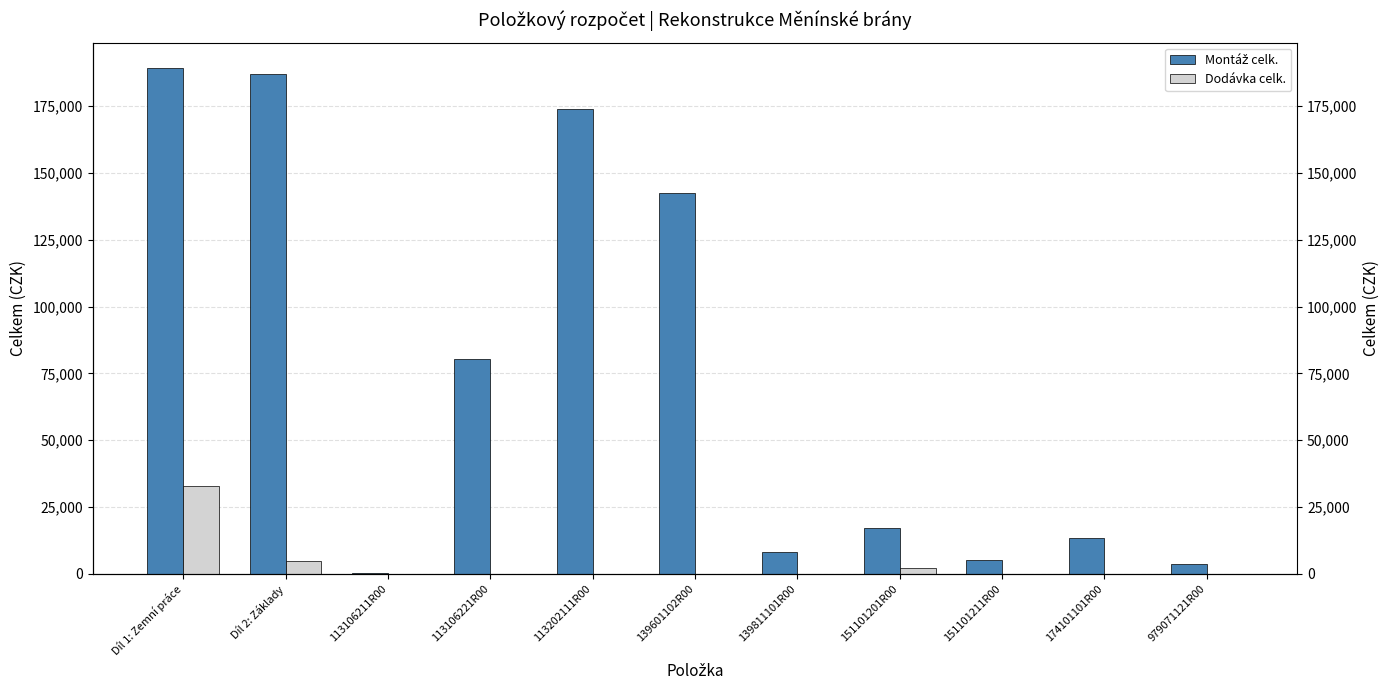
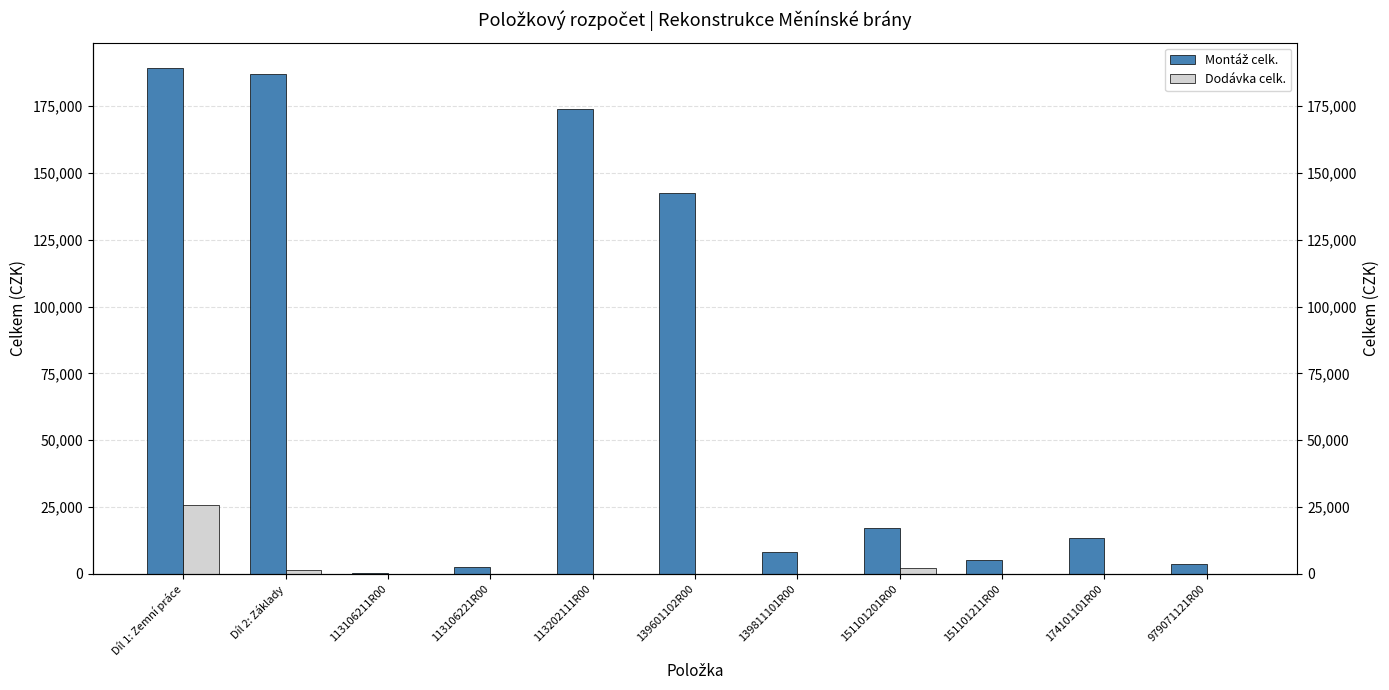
Dodávka celk., Díl 1: Zemní práce: 33,000 -> 26,000
Dodávka celk., Díl 2: Základy: 5,000 -> 2,000
Montáž celk., 113106221R00: 80,000 -> 3,000
